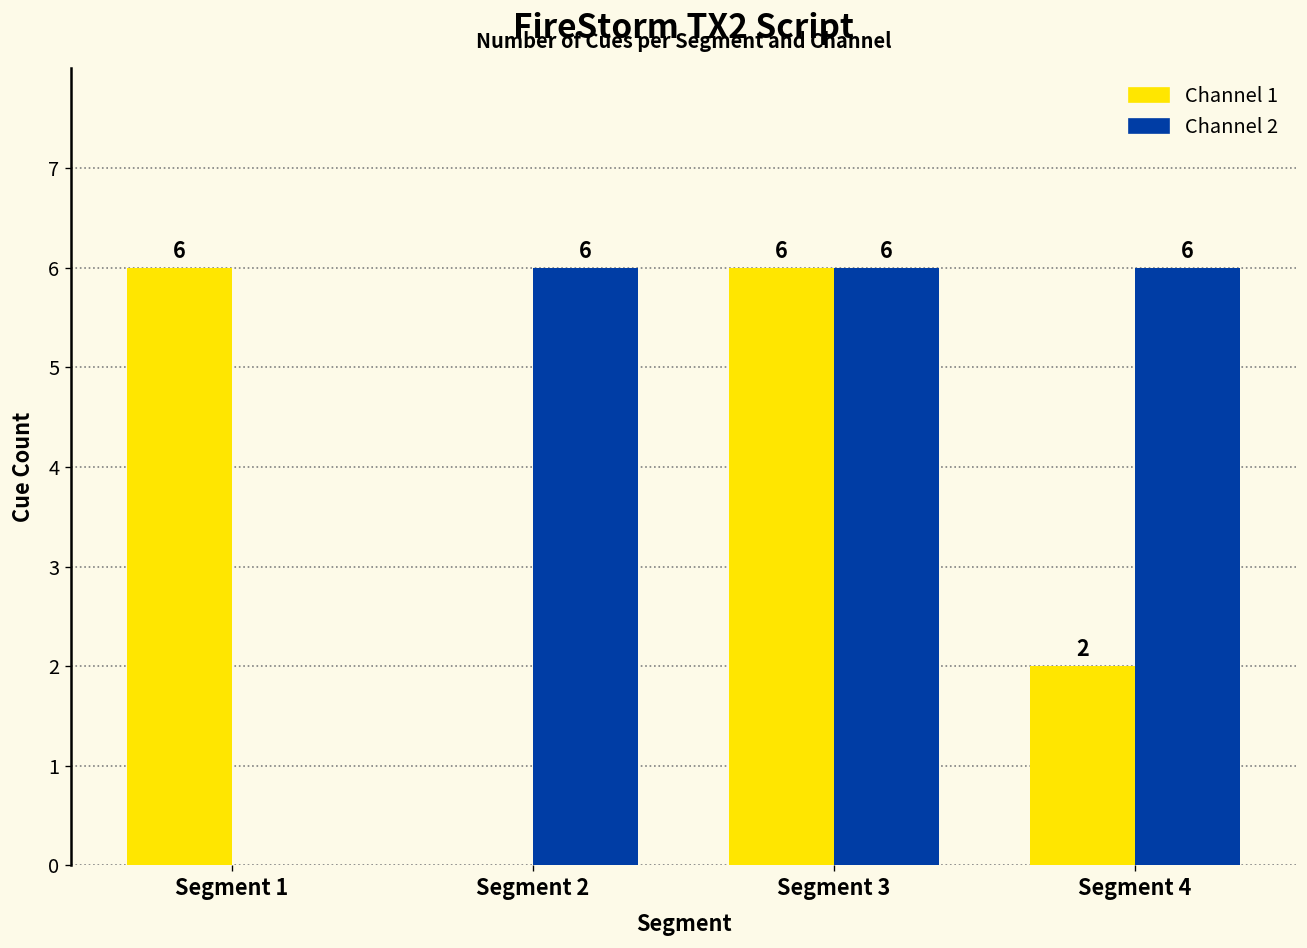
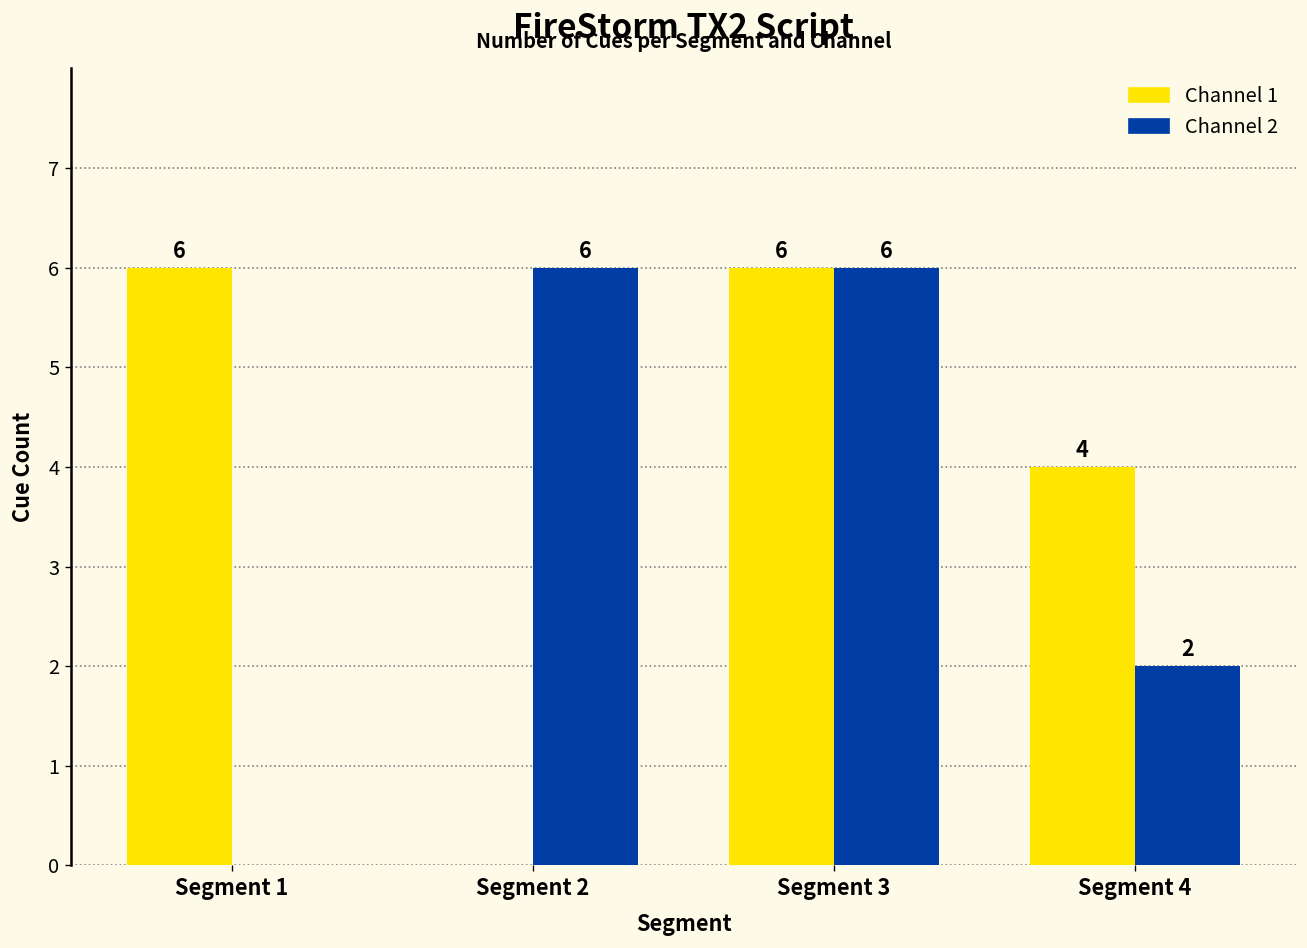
Channel 1, Segment 4: 2 -> 4
Channel 2, Segment 4: 6 -> 2
